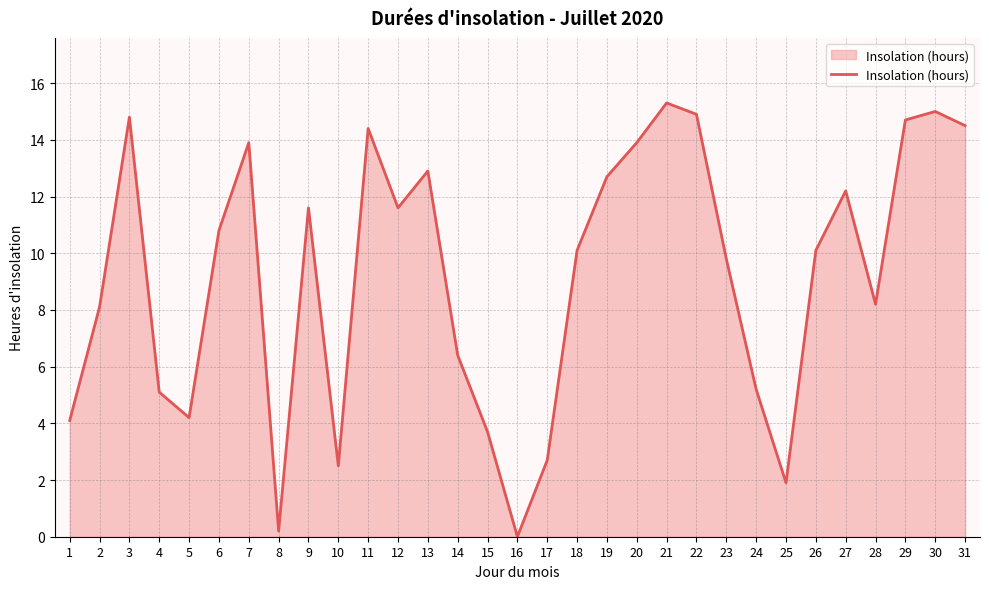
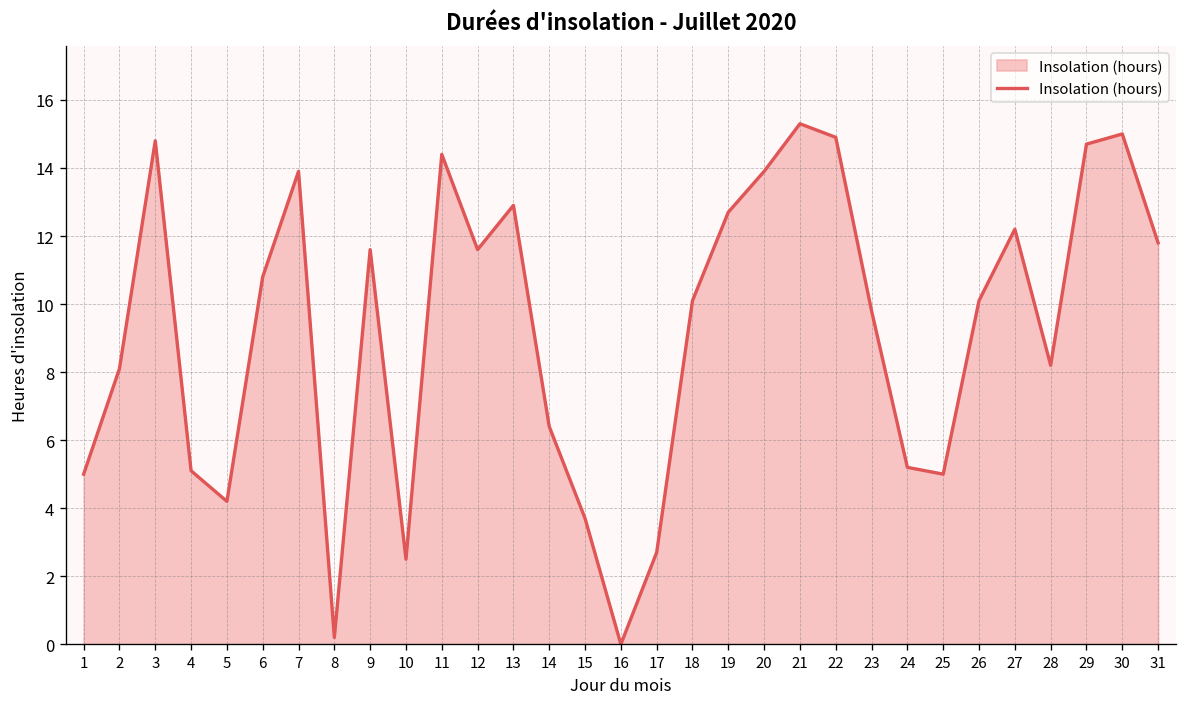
1: 4.1 -> 5.0
25: 1.9 -> 5.0
31: 14.5 -> 11.8
